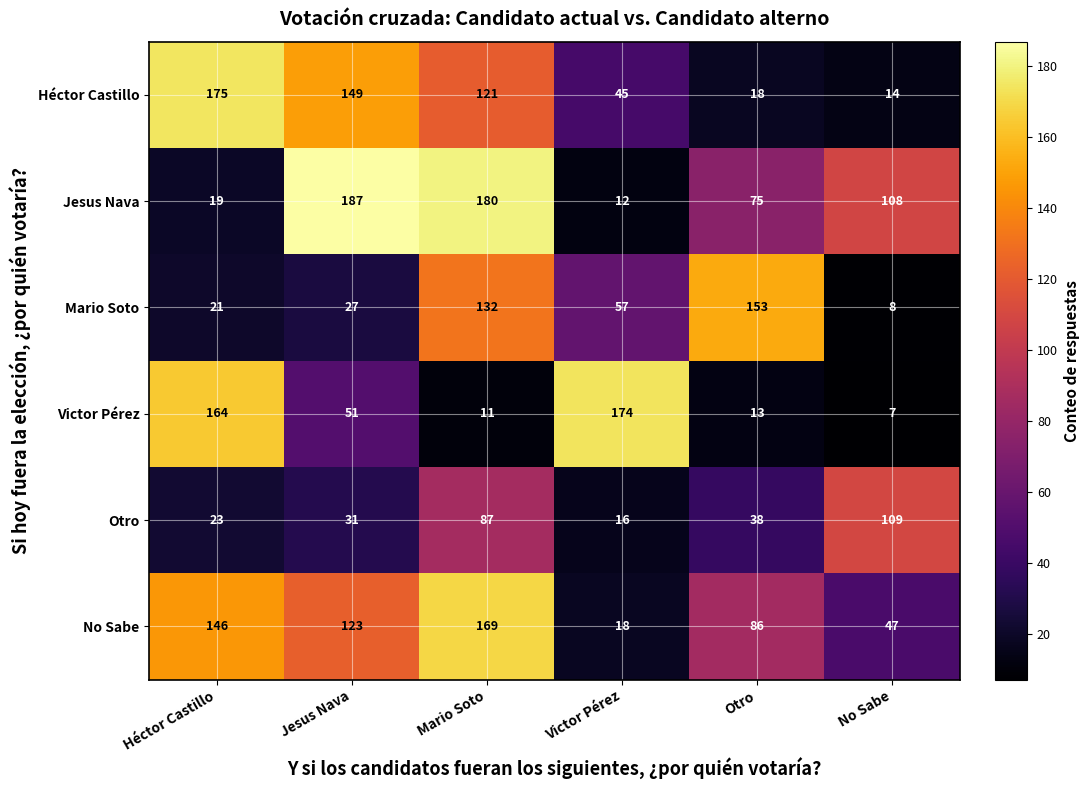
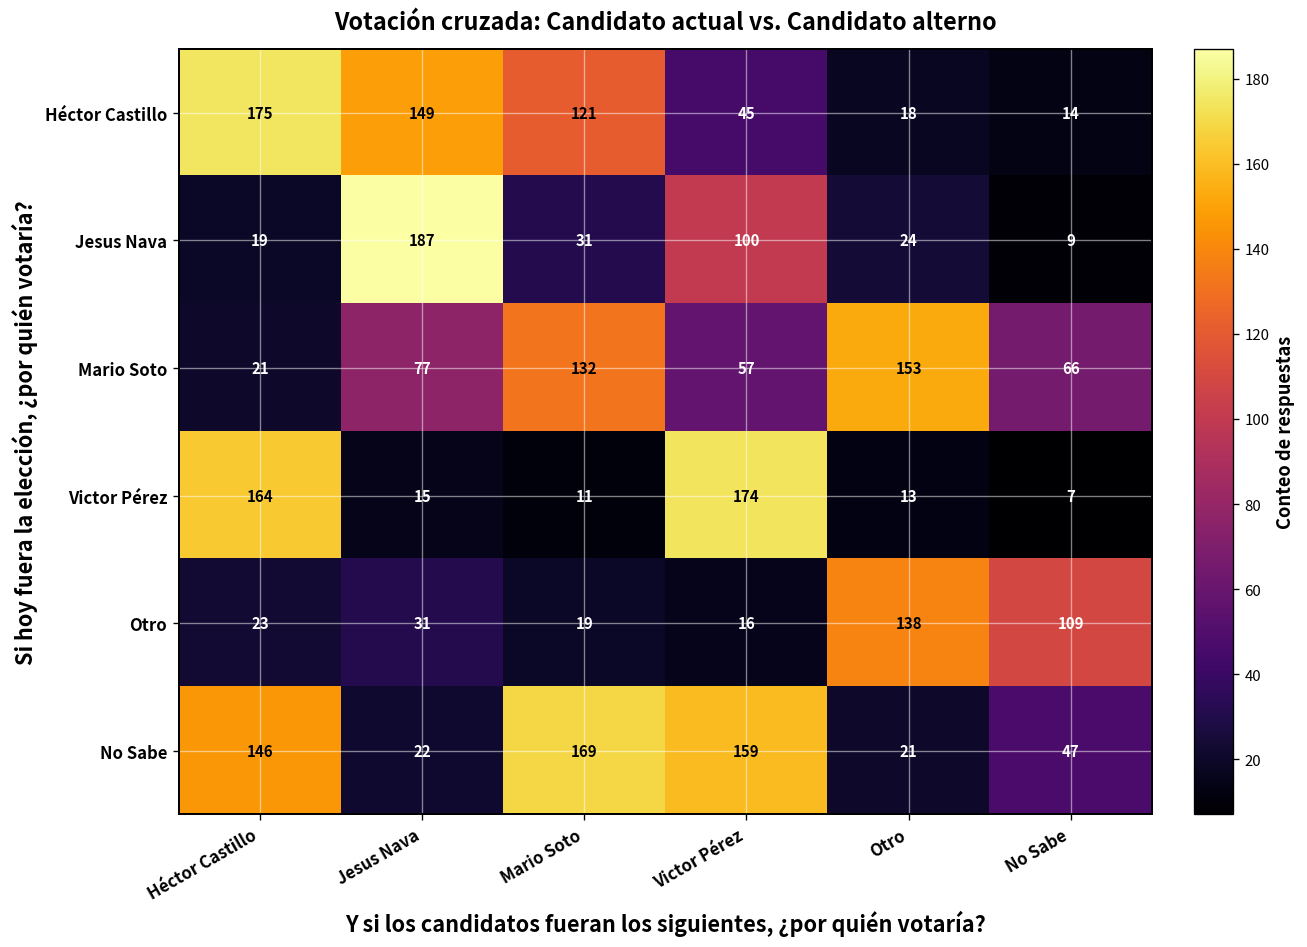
Jesus Nava, Mario Soto: 180 -> 31
Jesus Nava, Victor Pérez: 12 -> 100
Jesus Nava, Otro: 75 -> 24
Jesus Nava, No Sabe: 108 -> 9
Mario Soto, Jesus Nava: 27 -> 77
Mario Soto, No Sabe: 8 -> 66
Victor Pérez, Jesus Nava: 51 -> 15
Otro, Mario Soto: 87 -> 19
Otro, Otro: 38 -> 138
No Sabe, Jesus Nava: 123 -> 22
No Sabe, Victor Pérez: 18 -> 159
No Sabe, Otro: 86 -> 21
